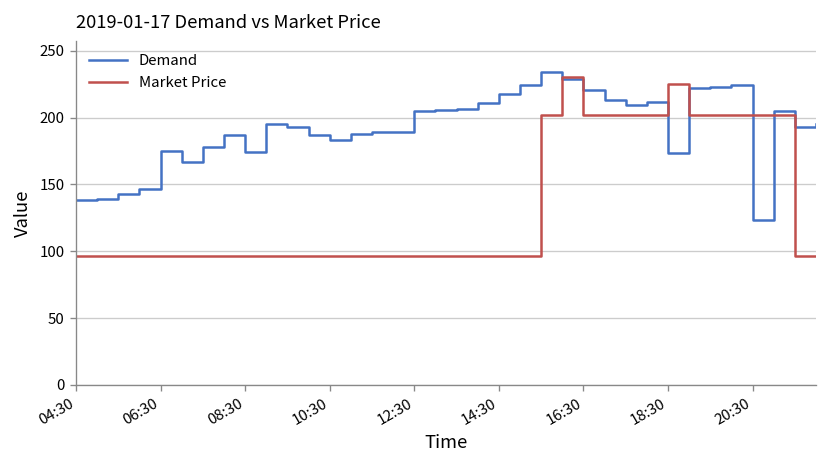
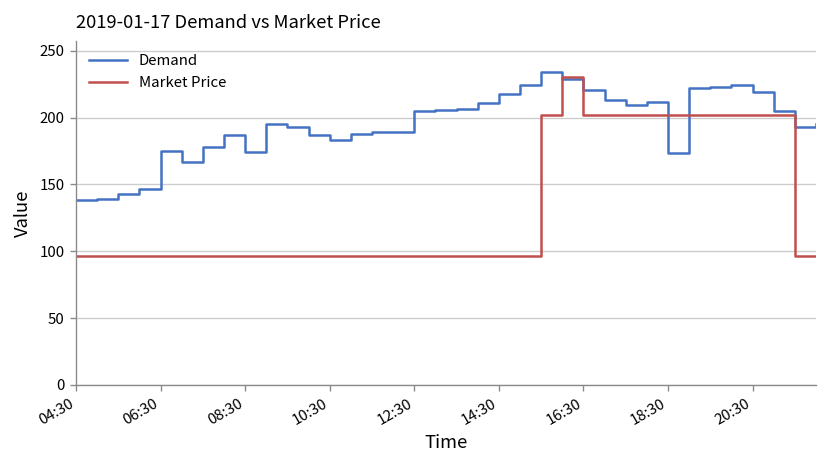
Market Price, 18:30: 225 -> 202
Demand, 20:30: 123 -> 219
